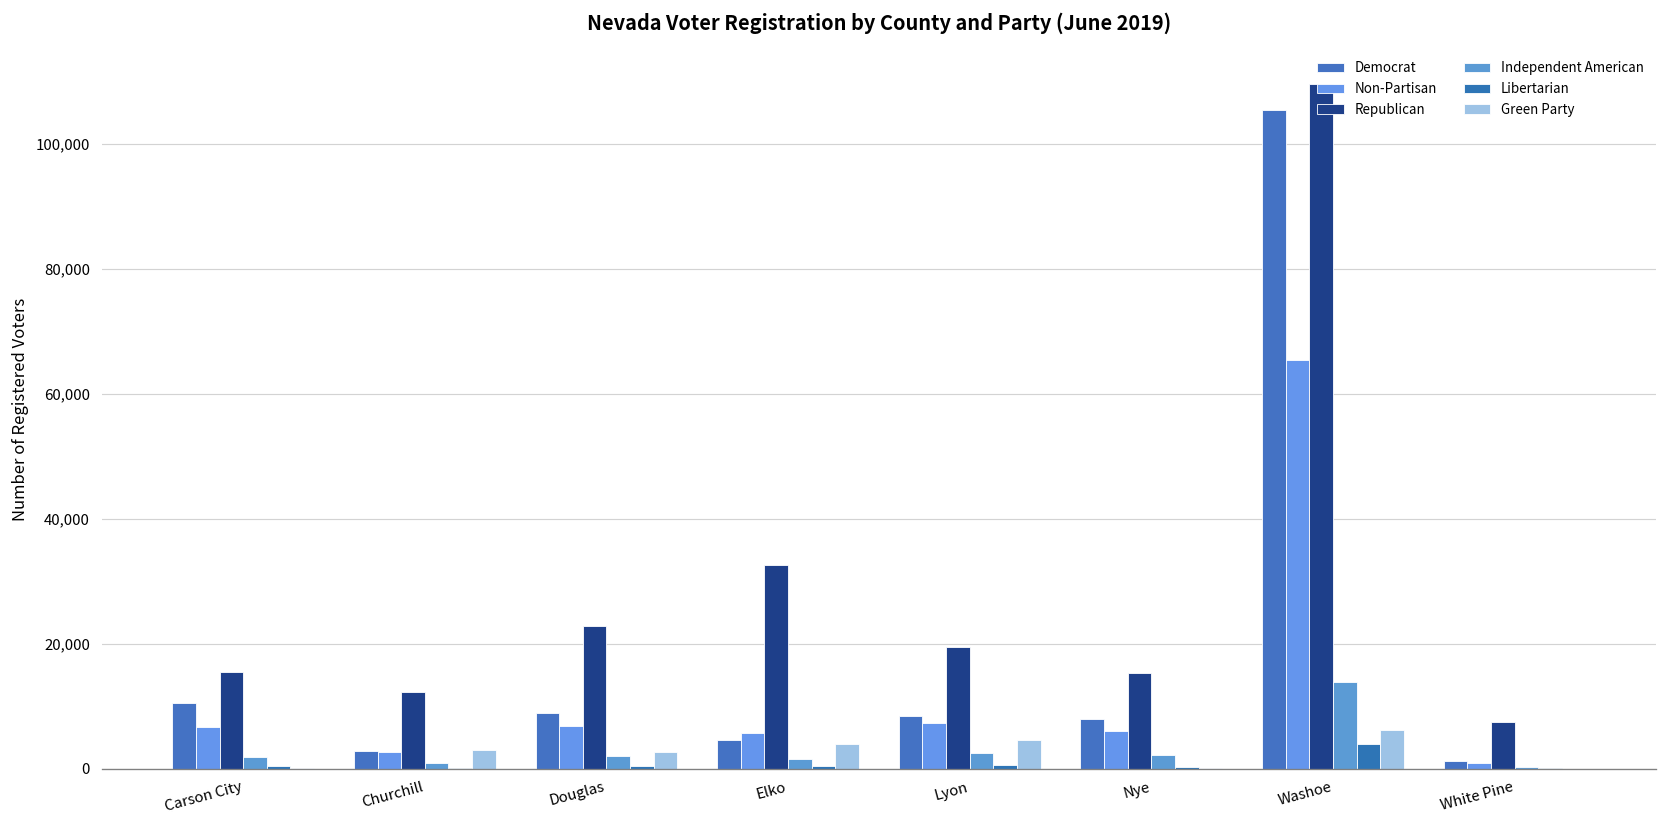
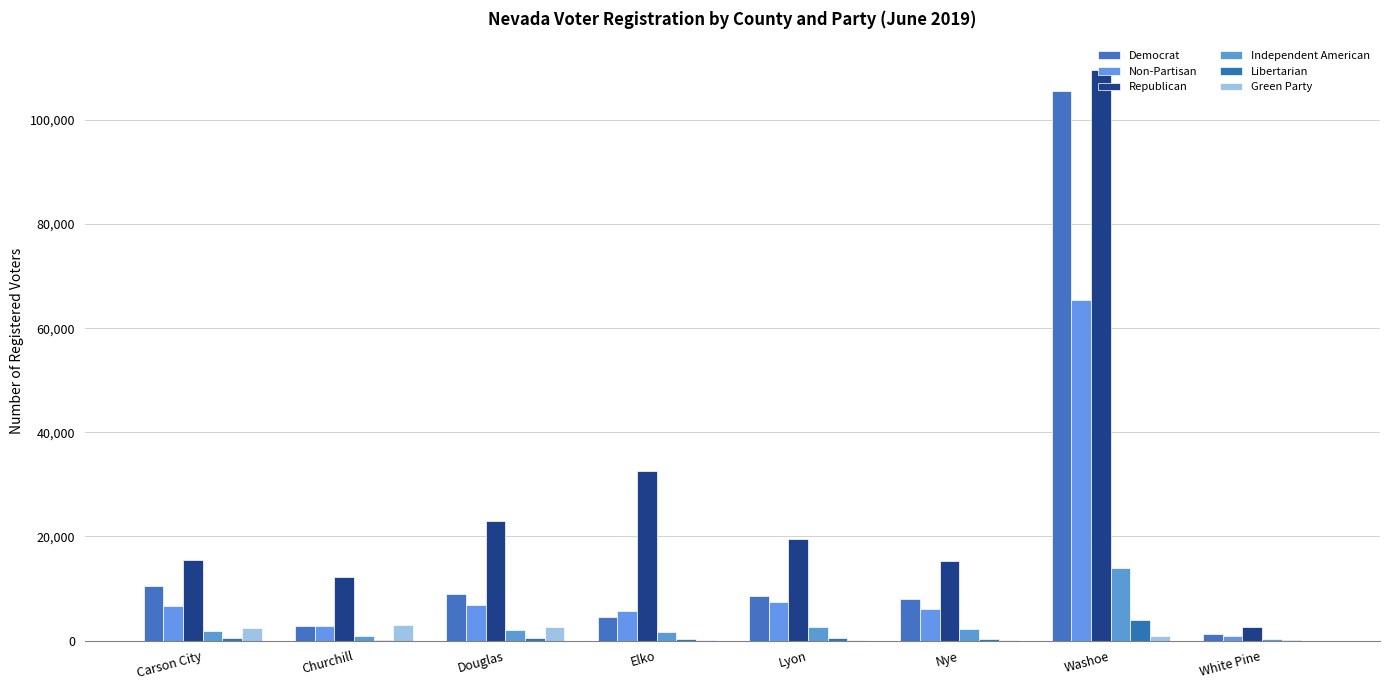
Green Party, Carson City: 0 -> 2,000
Green Party, Elko: 4,000 -> 0
Green Party, Lyon: 5,000 -> 0
Green Party, Washoe: 6,000 -> 1,000
Republican, White Pine: 7,000 -> 3,000
